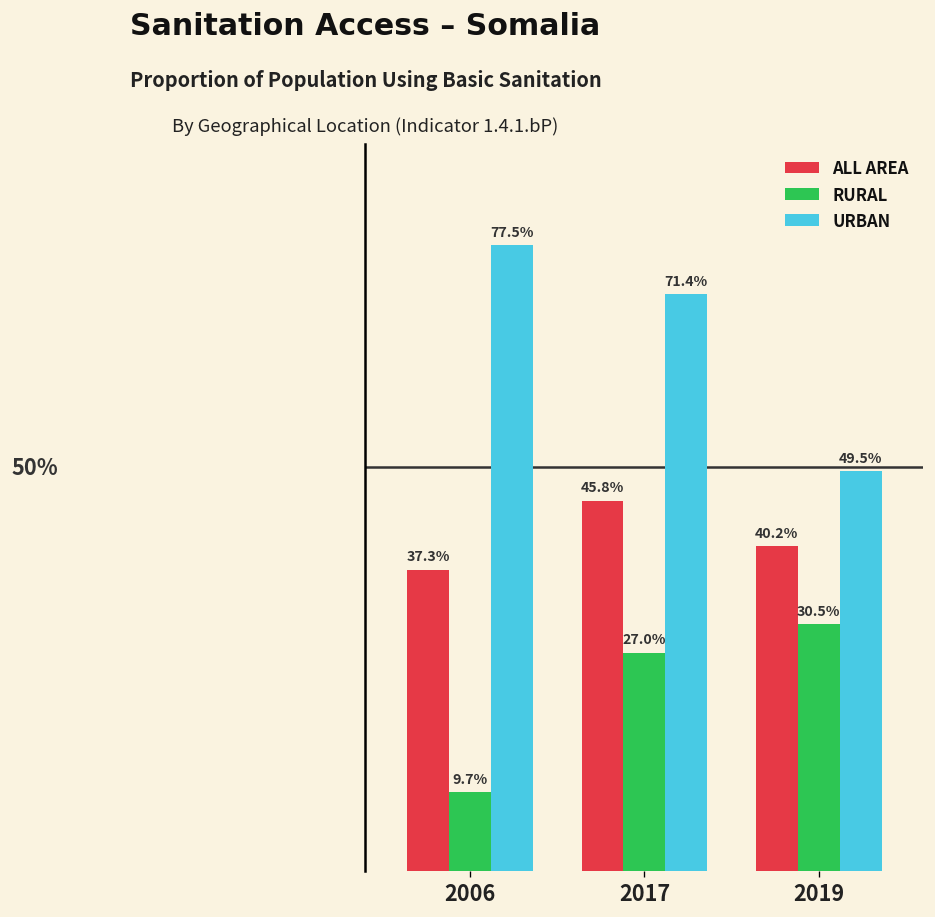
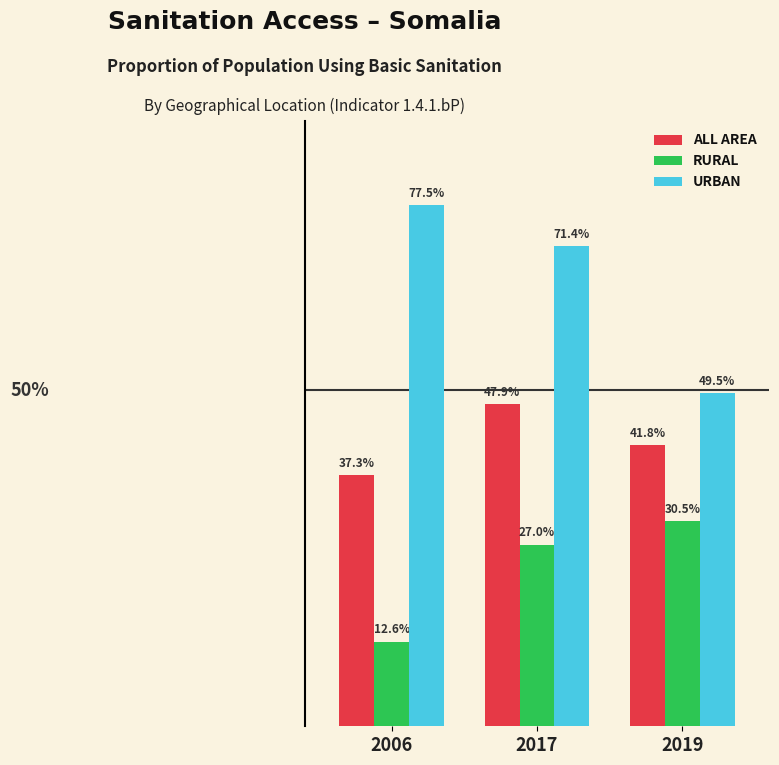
RURAL, 2006: 9.7% -> 12.6%
ALL AREA, 2017: 45.8% -> 47.9%
ALL AREA, 2019: 40.2% -> 41.8%
